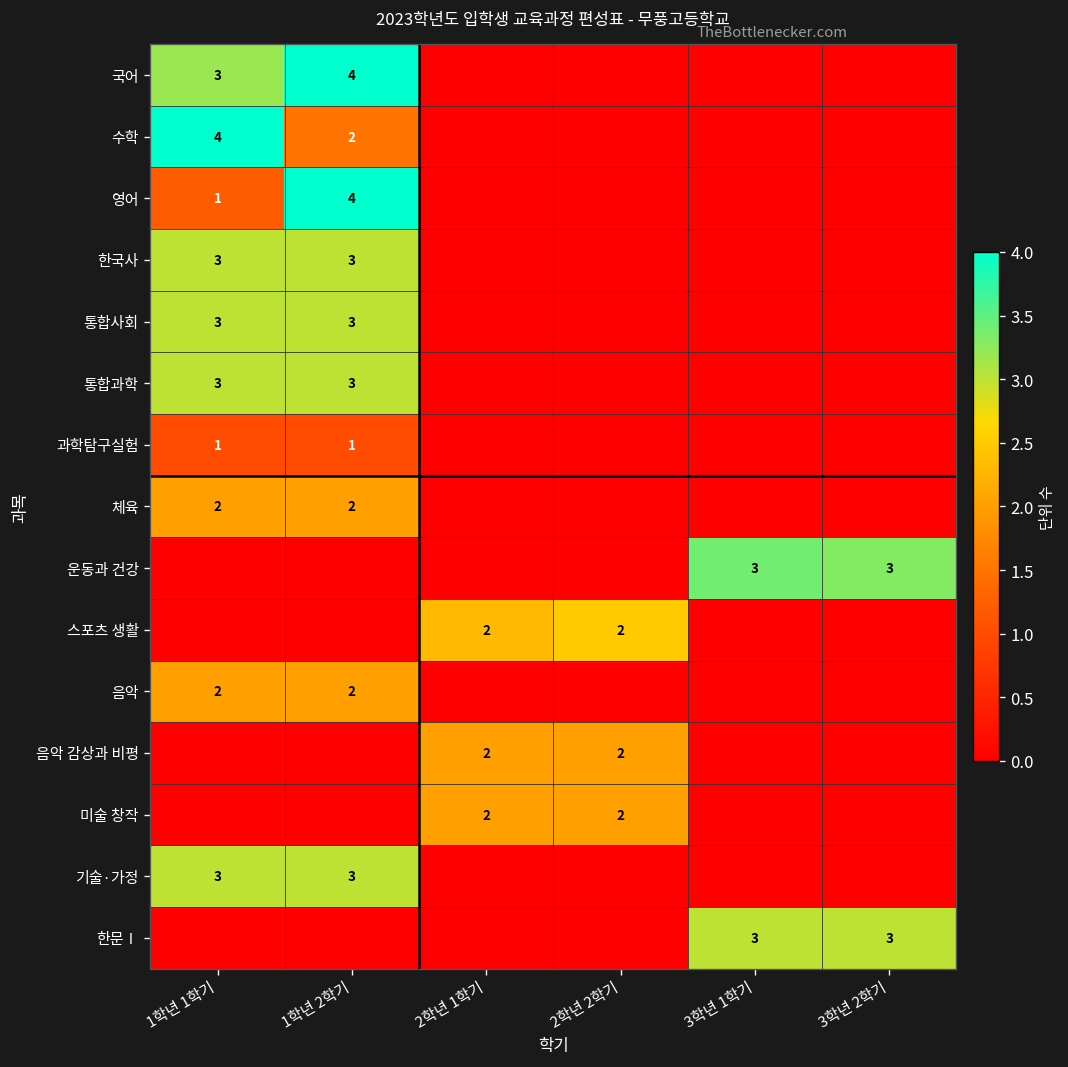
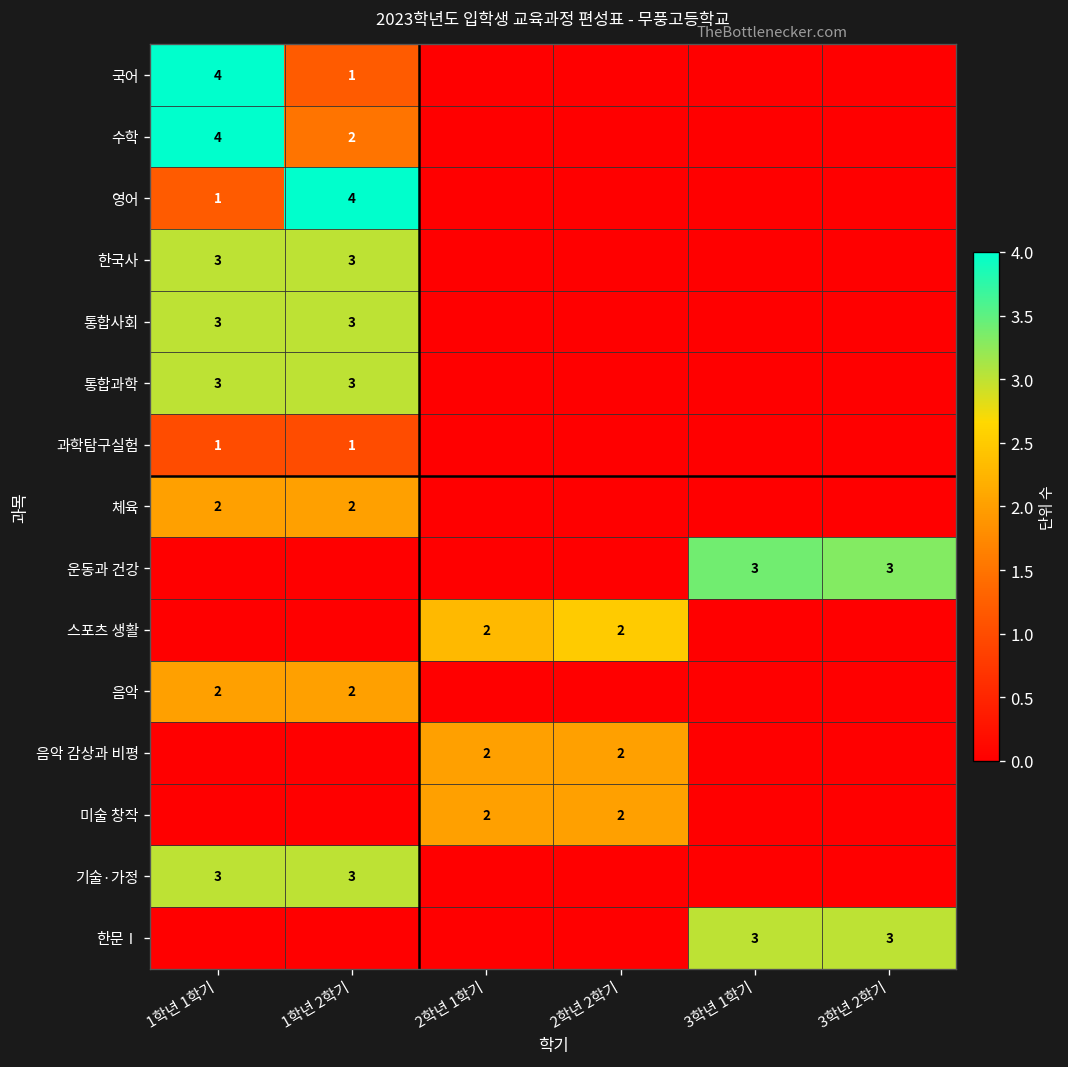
국어, 1학년 1학기: 3 -> 4
국어, 1학년 2학기: 4 -> 1
